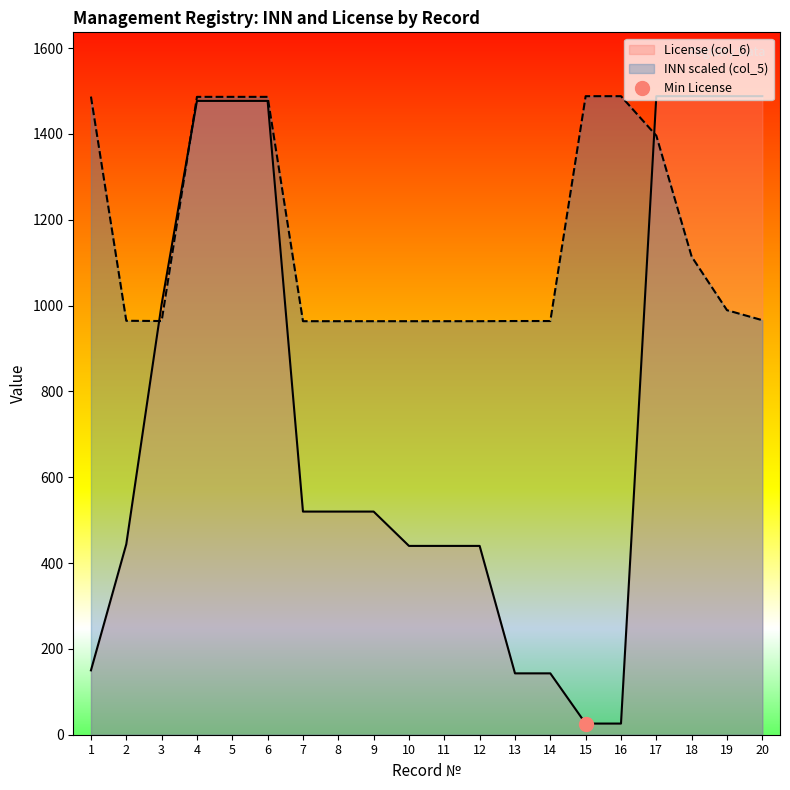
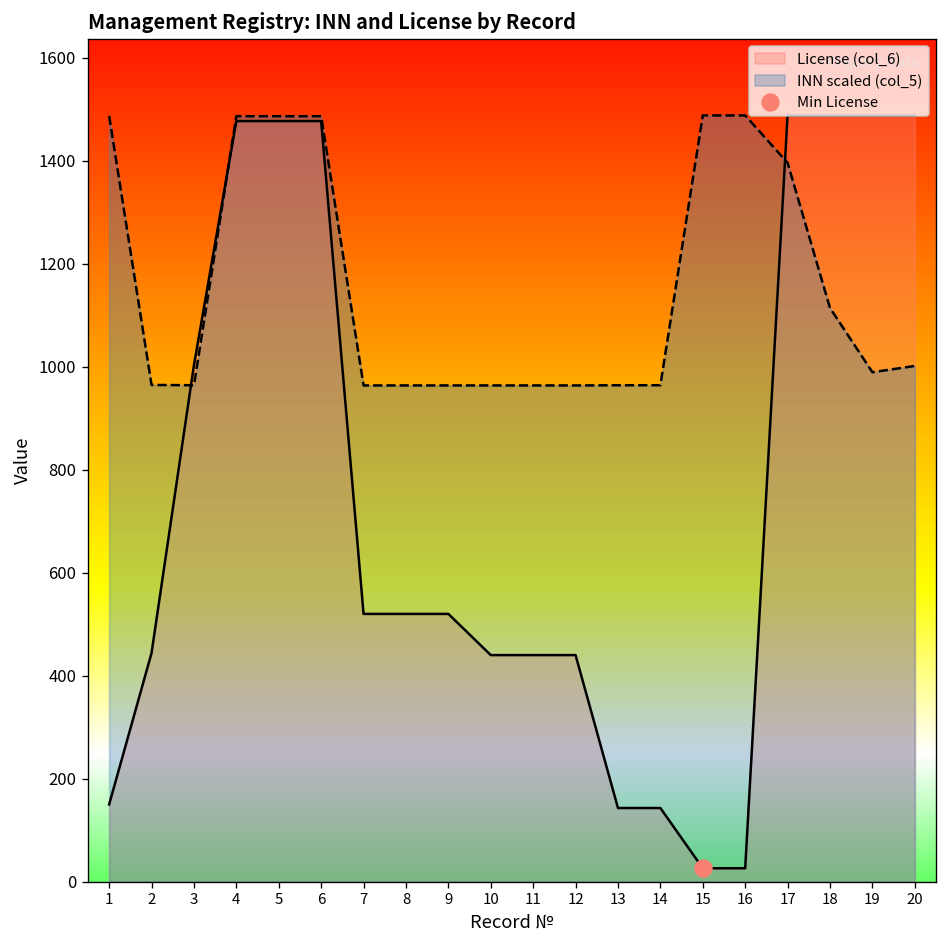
INN scaled (col_5), 20: 970 -> 1000
